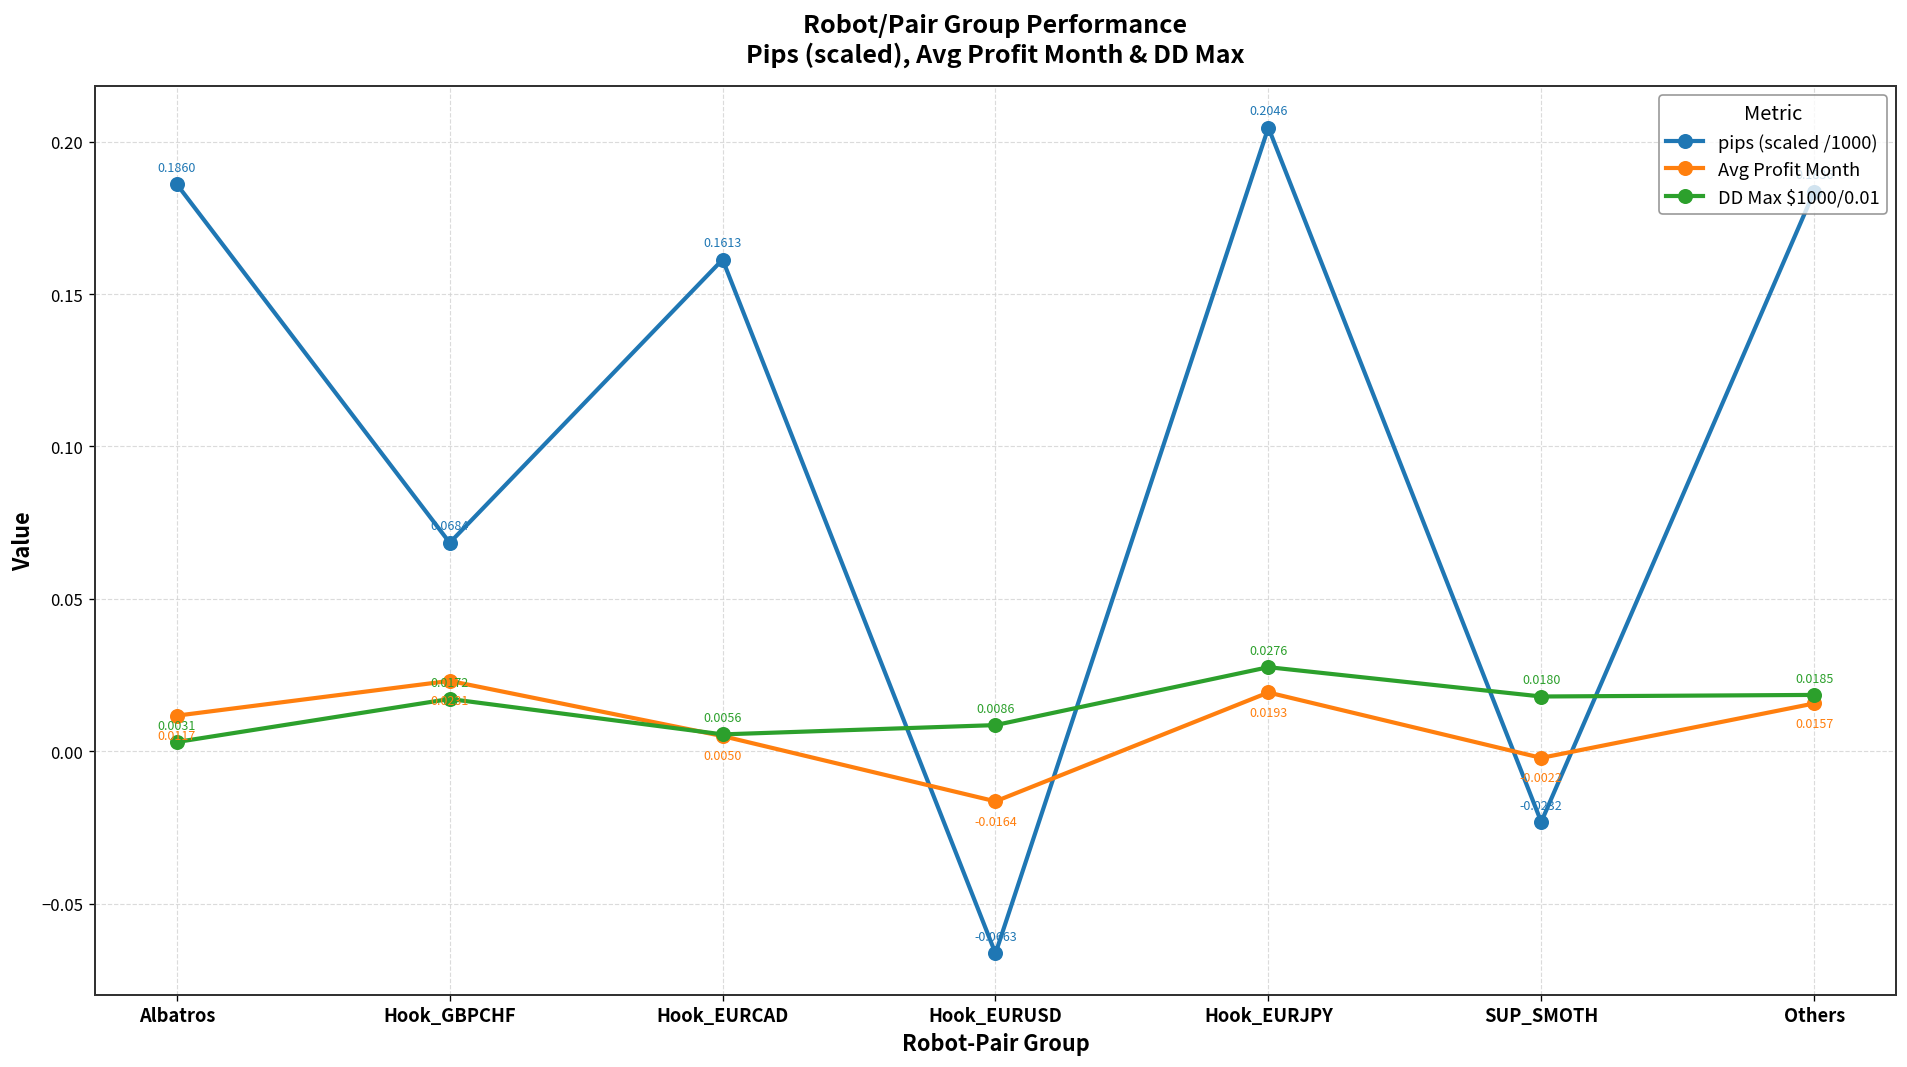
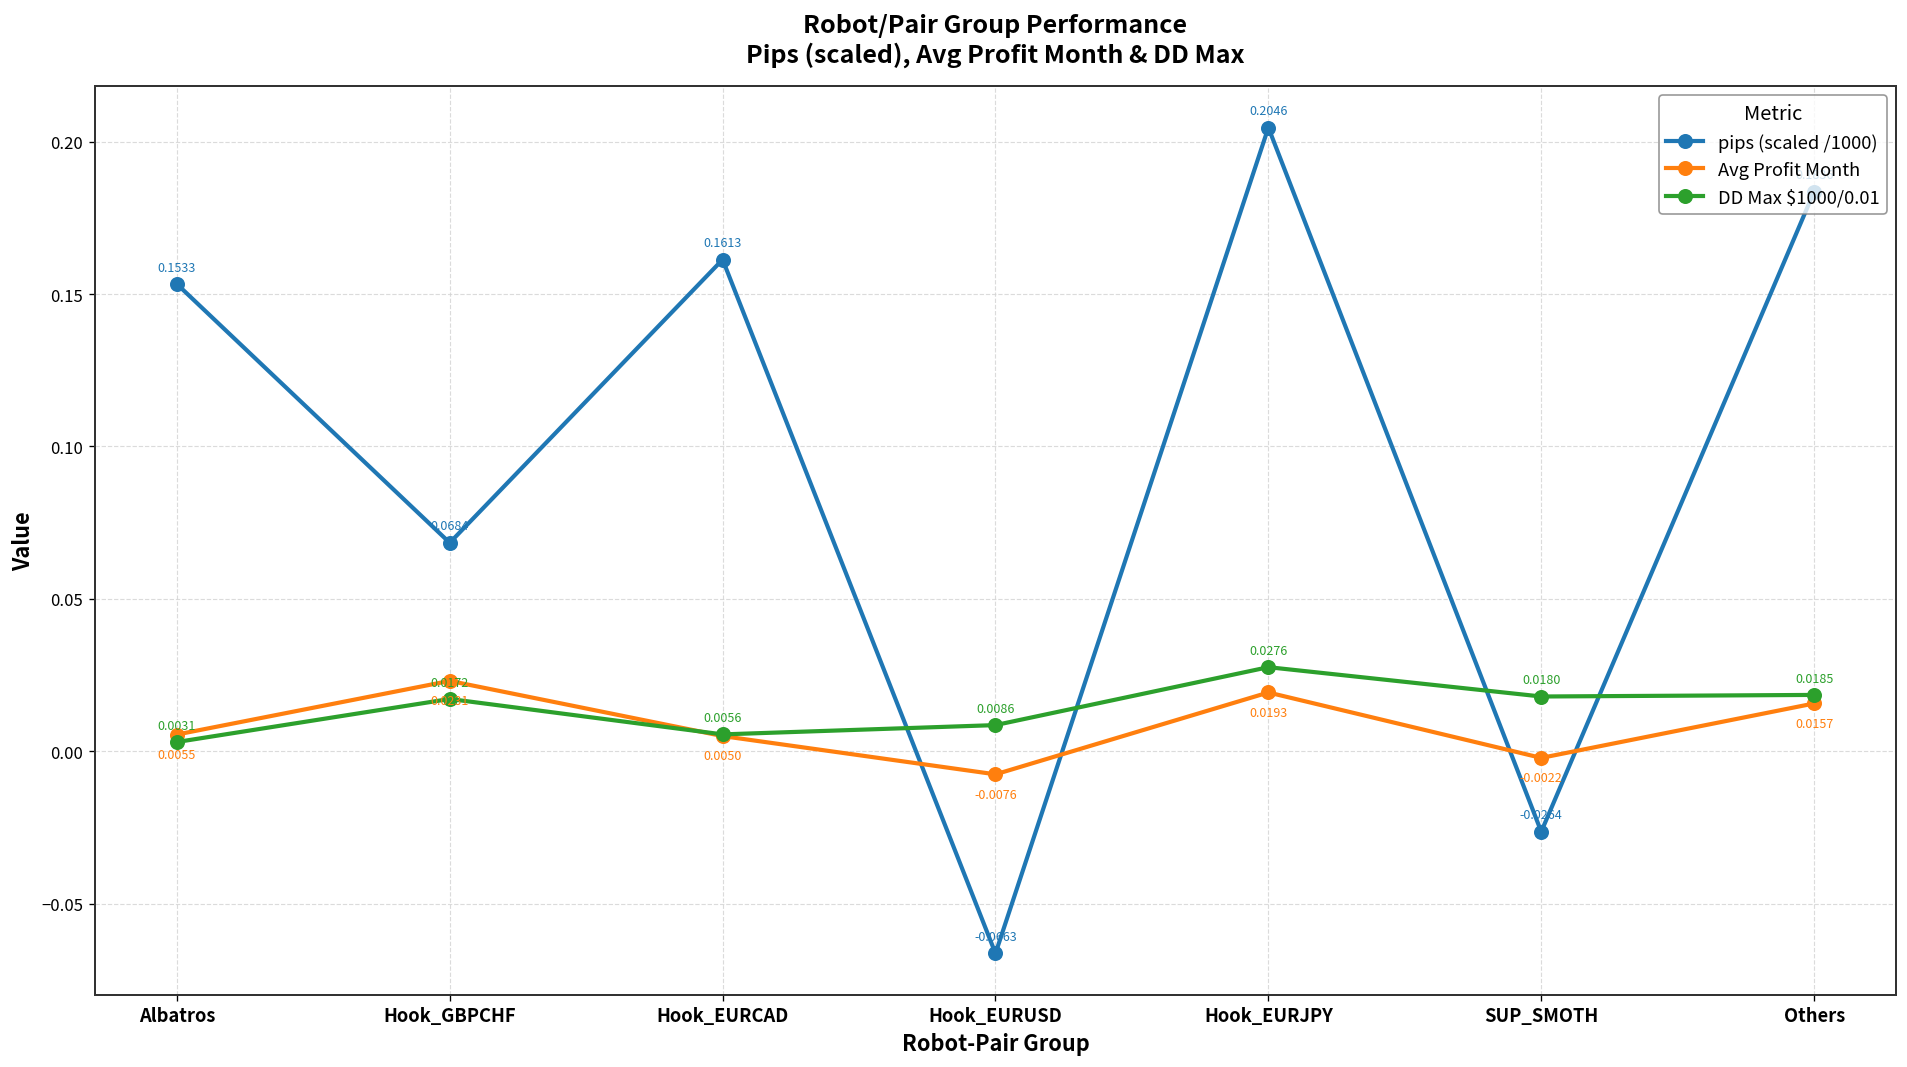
pips (scaled /1000), Albatros: 0.1860 -> 0.1533
Avg Profit Month, Albatros: 0.0117 -> 0.0055
Avg Profit Month, Hook_EURUSD: -0.0164 -> -0.0076
pips (scaled /1000), SUP_SMOTH: -0.0232 -> -0.0264
